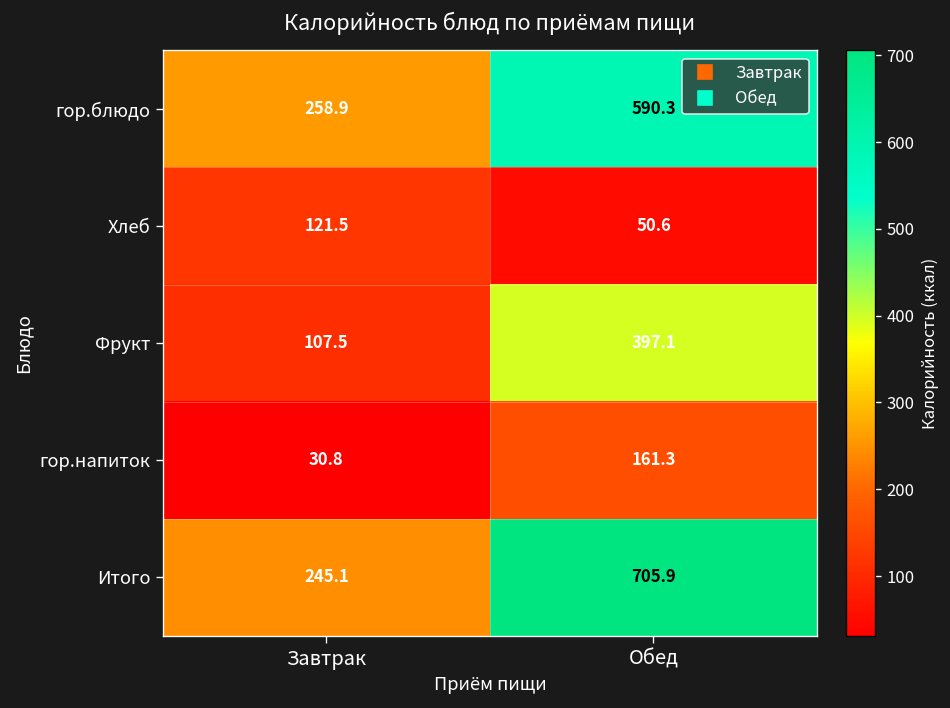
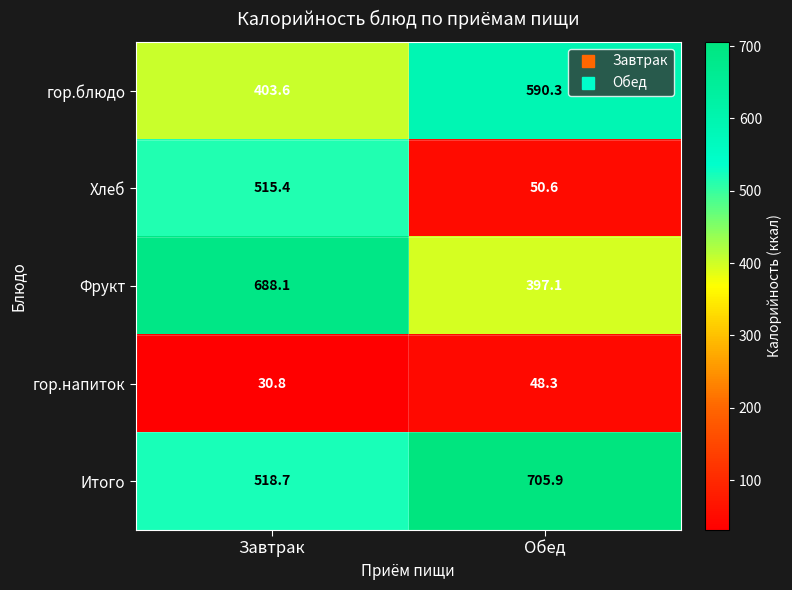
гор.блюдо, Завтрак: 258.9 -> 403.6
Хлеб, Завтрак: 121.5 -> 515.4
Фрукт, Завтрак: 107.5 -> 688.1
гор.напиток, Обед: 161.3 -> 48.3
Итого, Завтрак: 245.1 -> 518.7
